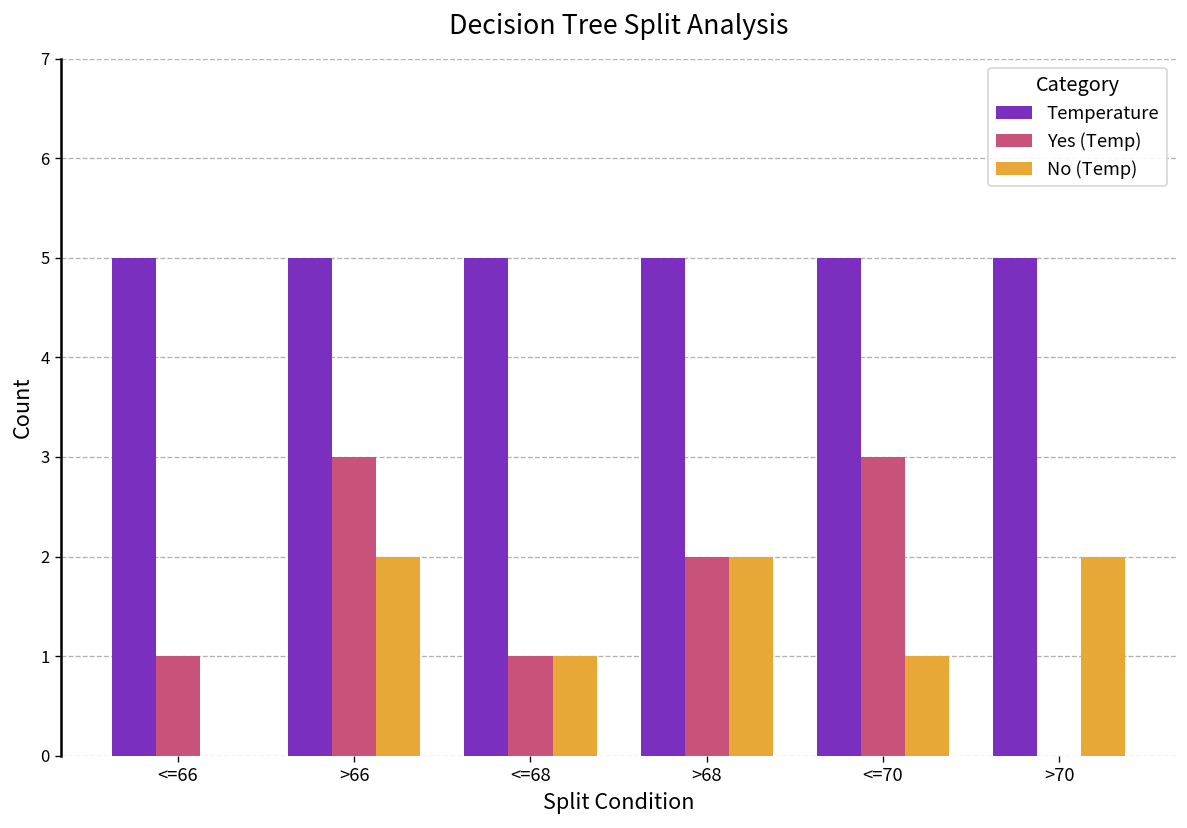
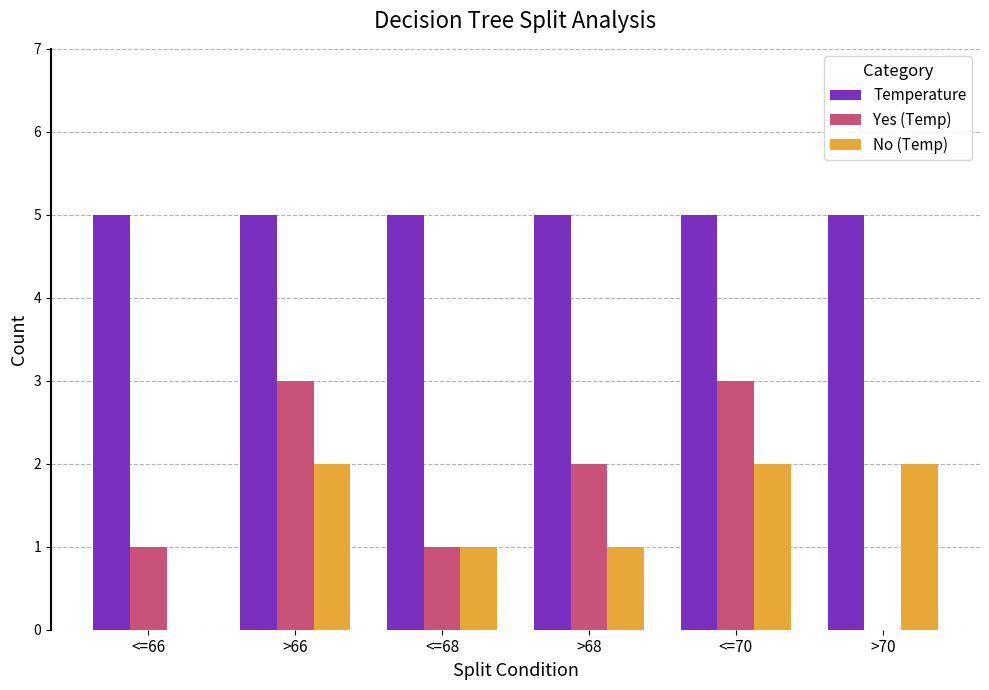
No (Temp), >68: 2 -> 1
No (Temp), <=70: 1 -> 2
